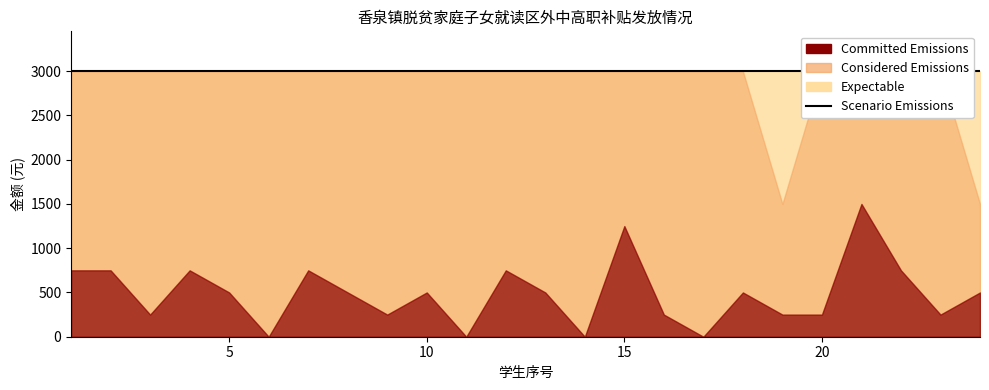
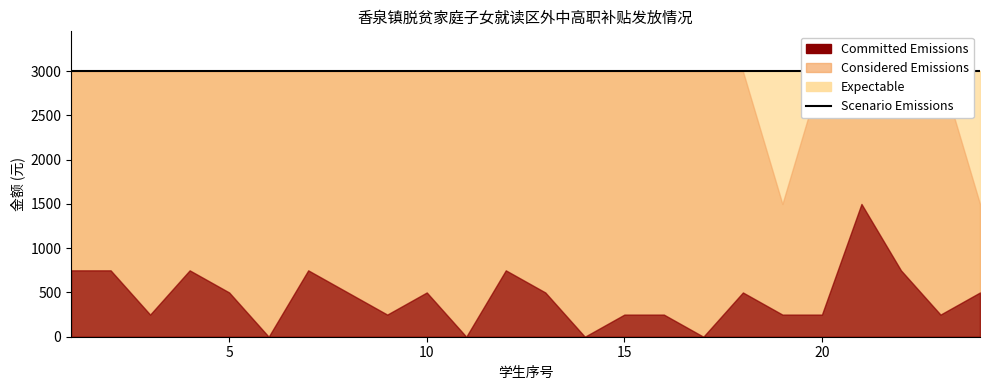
Committed Emissions, 15: 1300 -> 300
